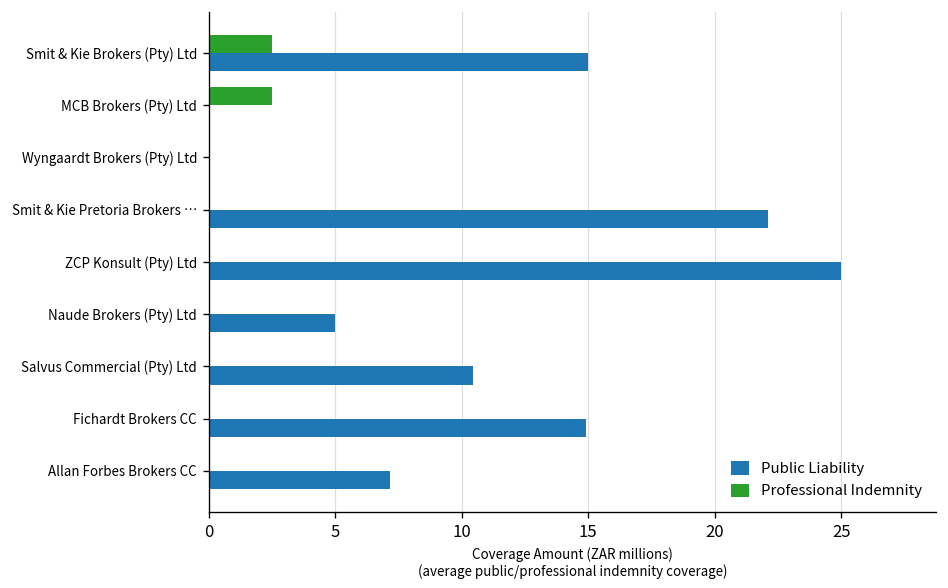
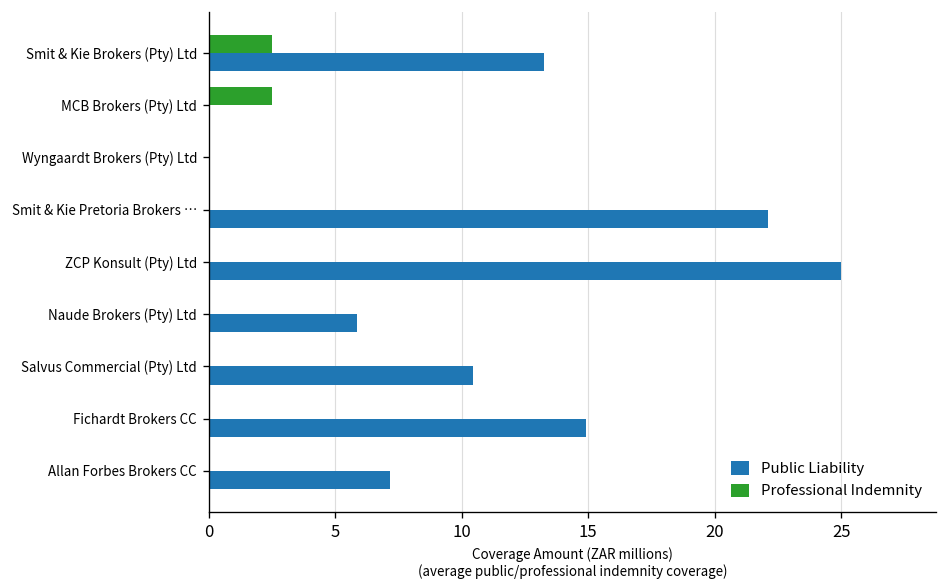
Public Liability, Smit & Kie Brokers (Pty) Ltd: 15.0 -> 13.3
Public Liability, Naude Brokers (Pty) Ltd: 5.0 -> 5.9
